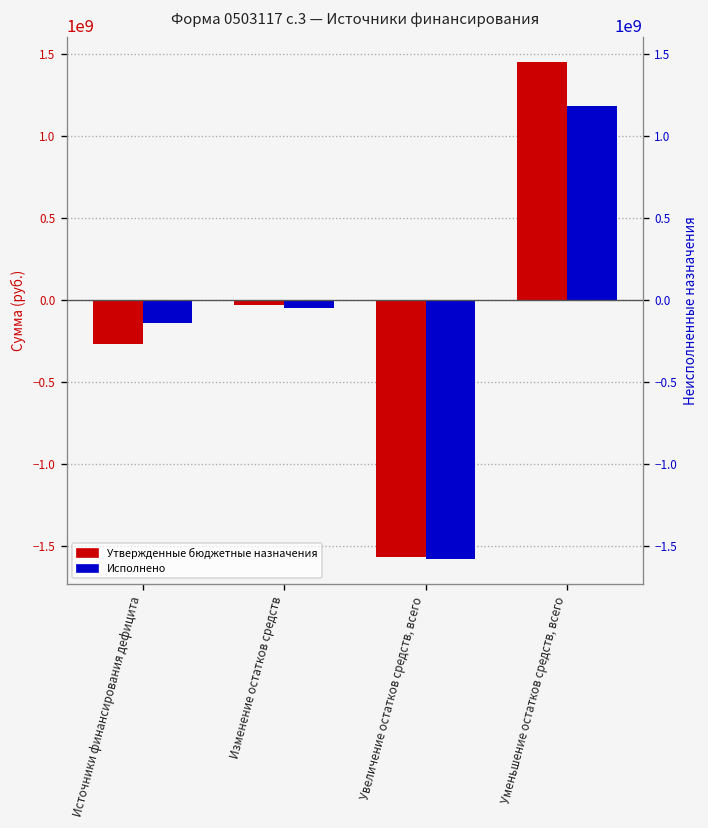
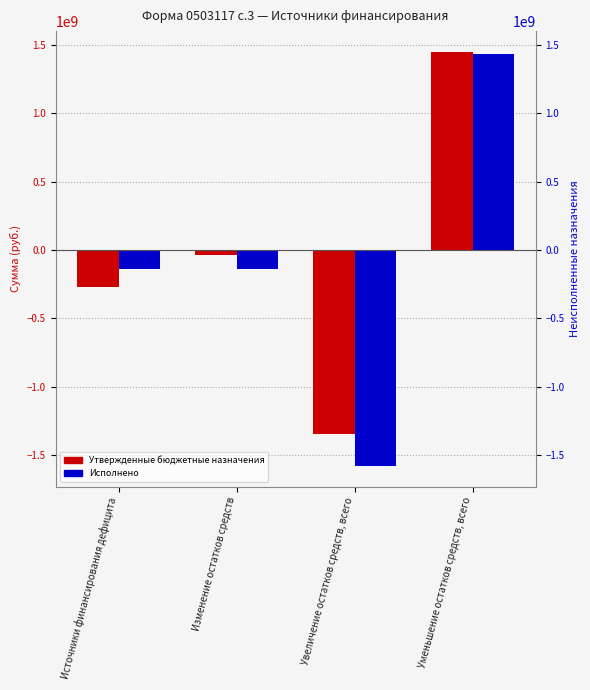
Исполнено, Изменение остатков средств: -50000000 -> -140000000
Утвержденные бюджетные назначения, Увеличение остатков средств, всего: -1570000000 -> -1340000000
Исполнено, Уменьшение остатков средств, всего: 1180000000 -> 1440000000
